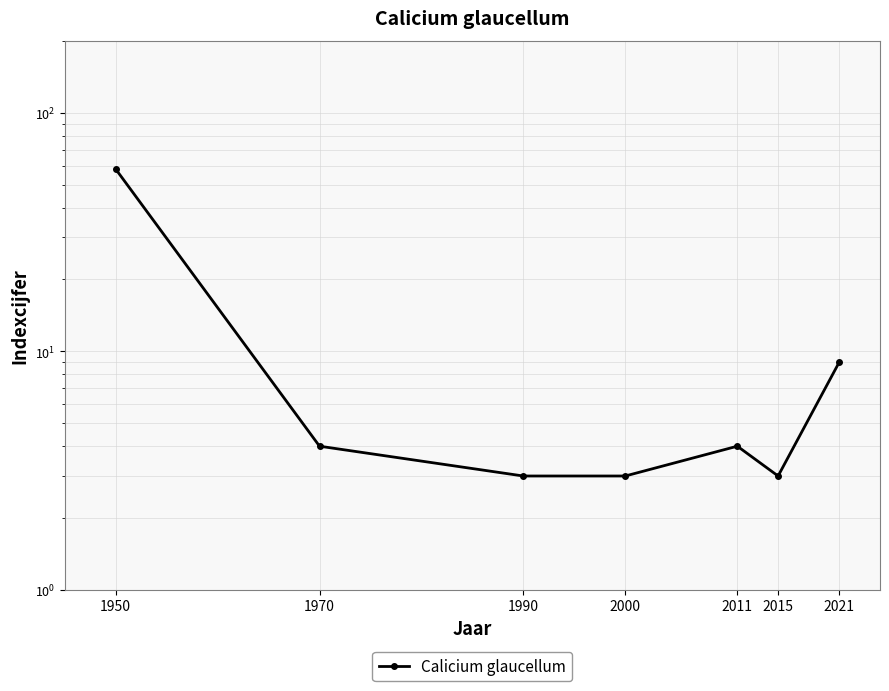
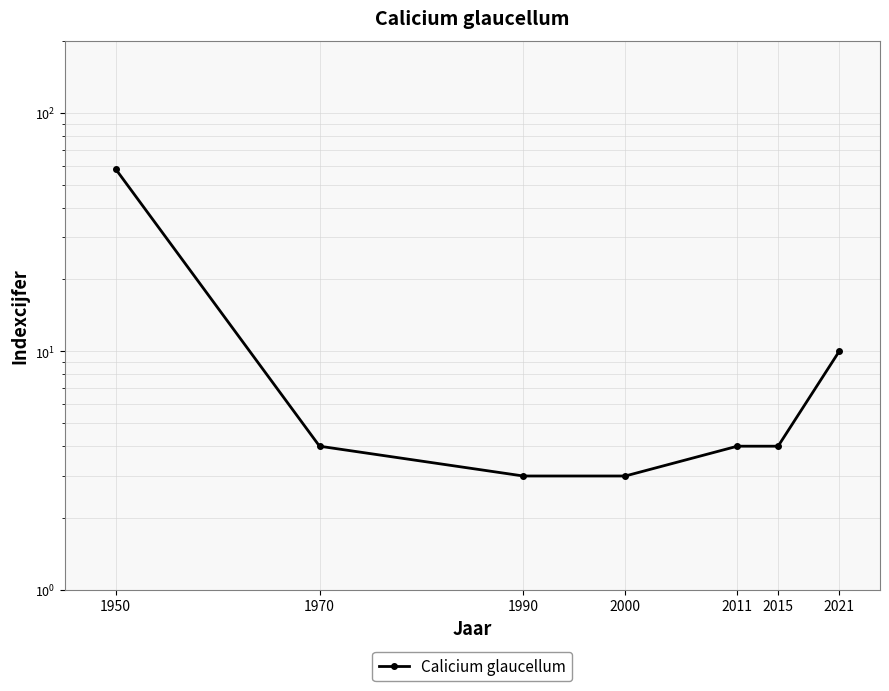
2015: 3 -> 4
2021: 9 -> 10
